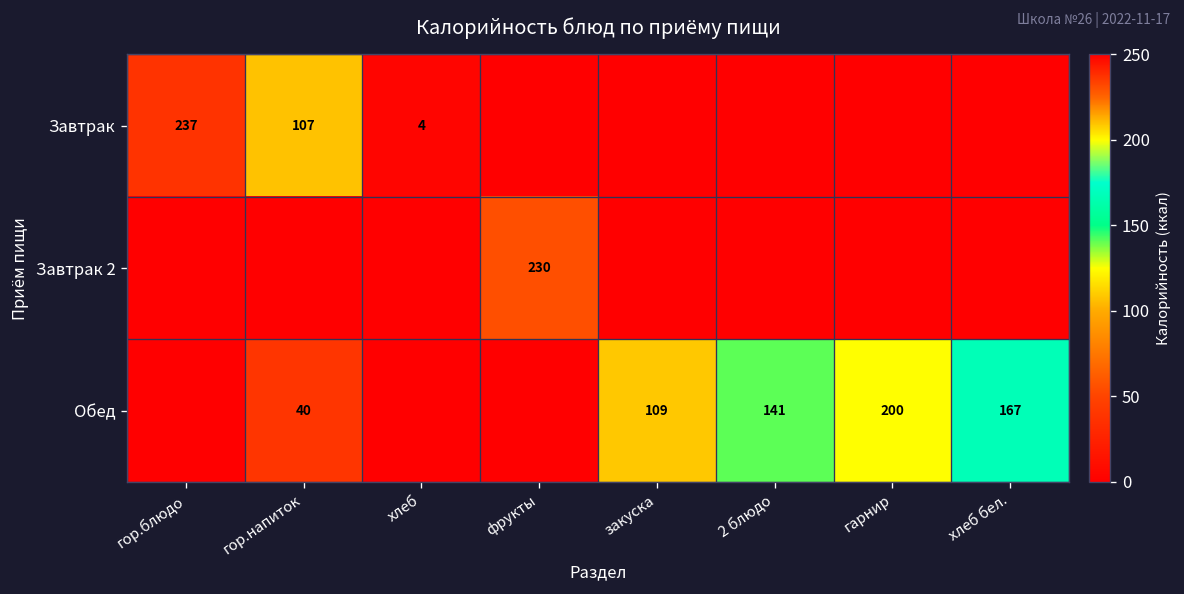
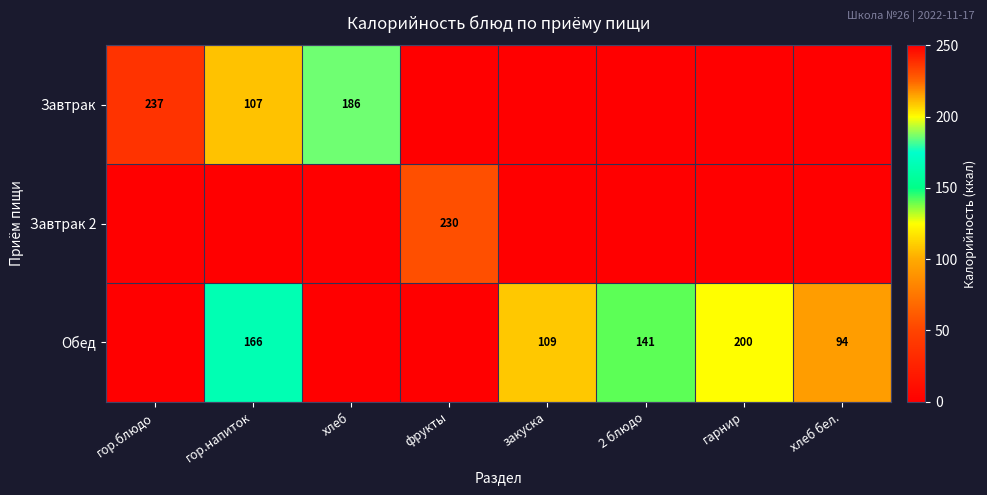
Завтрак, хлеб: 4 -> 186
Обед, гор.напиток: 40 -> 166
Обед, хлеб бел.: 167 -> 94
